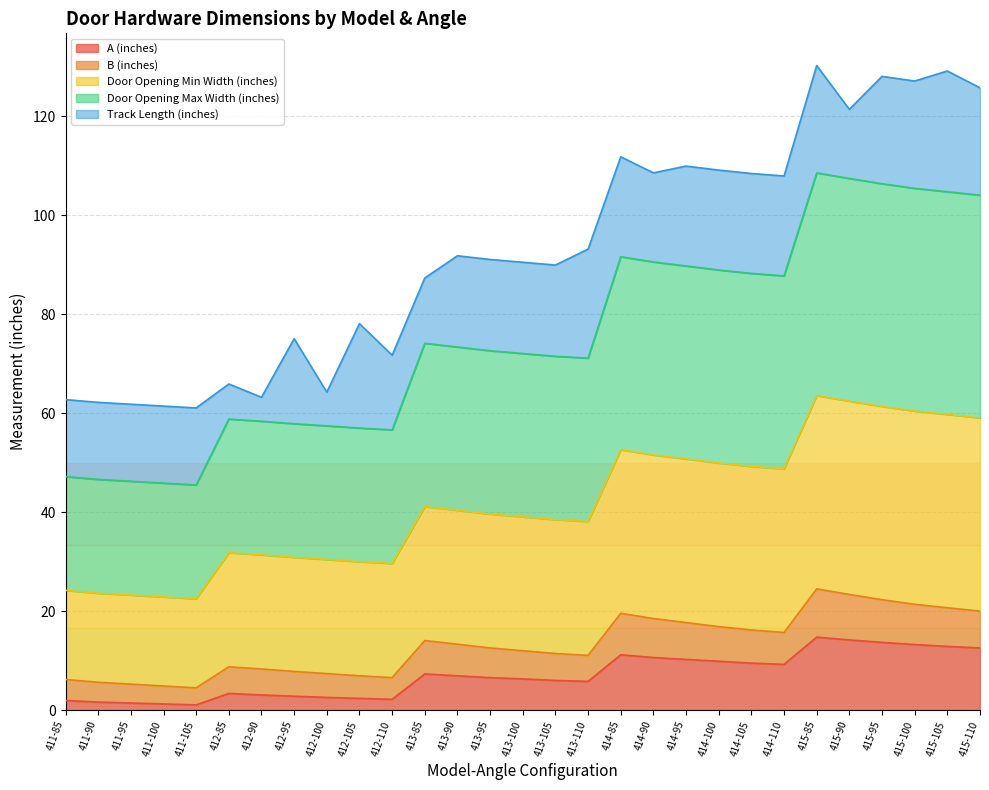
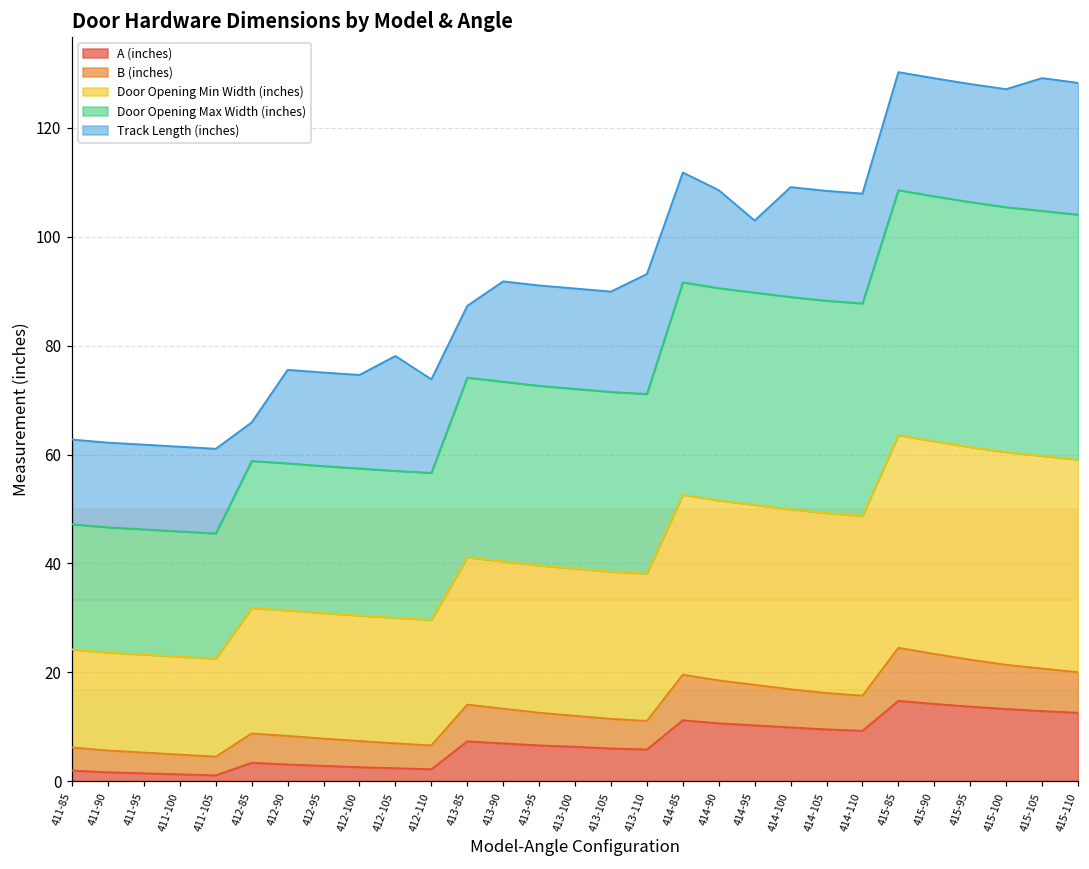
Track Length (inches), 412-90: 5 -> 17
Track Length (inches), 412-100: 7 -> 17
Track Length (inches), 412-110: 15 -> 17
Track Length (inches), 414-95: 20 -> 13
Track Length (inches), 415-90: 14 -> 22
Track Length (inches), 415-110: 22 -> 24
